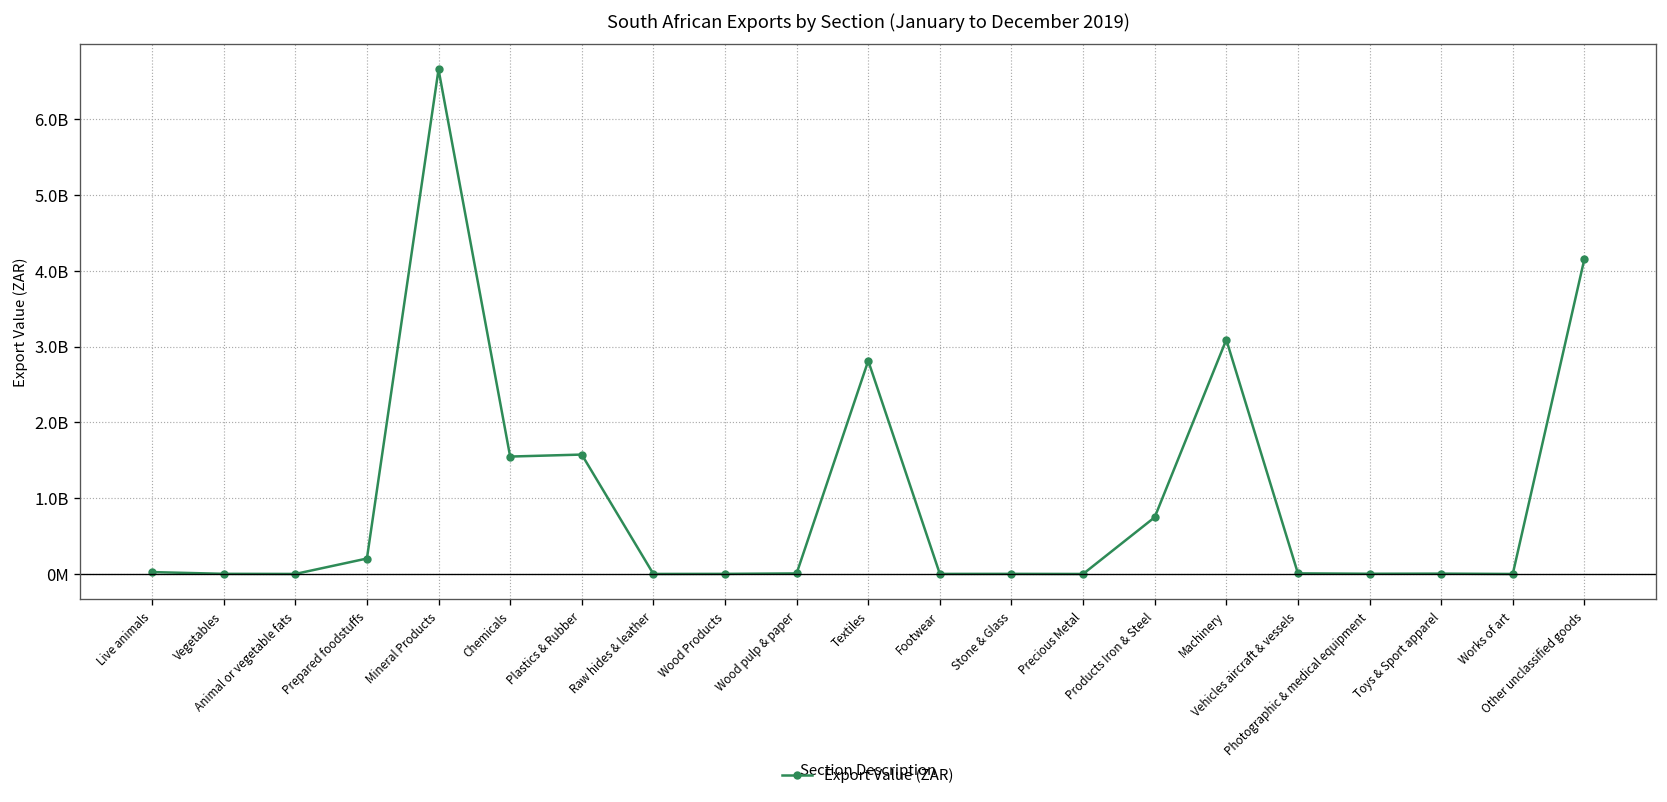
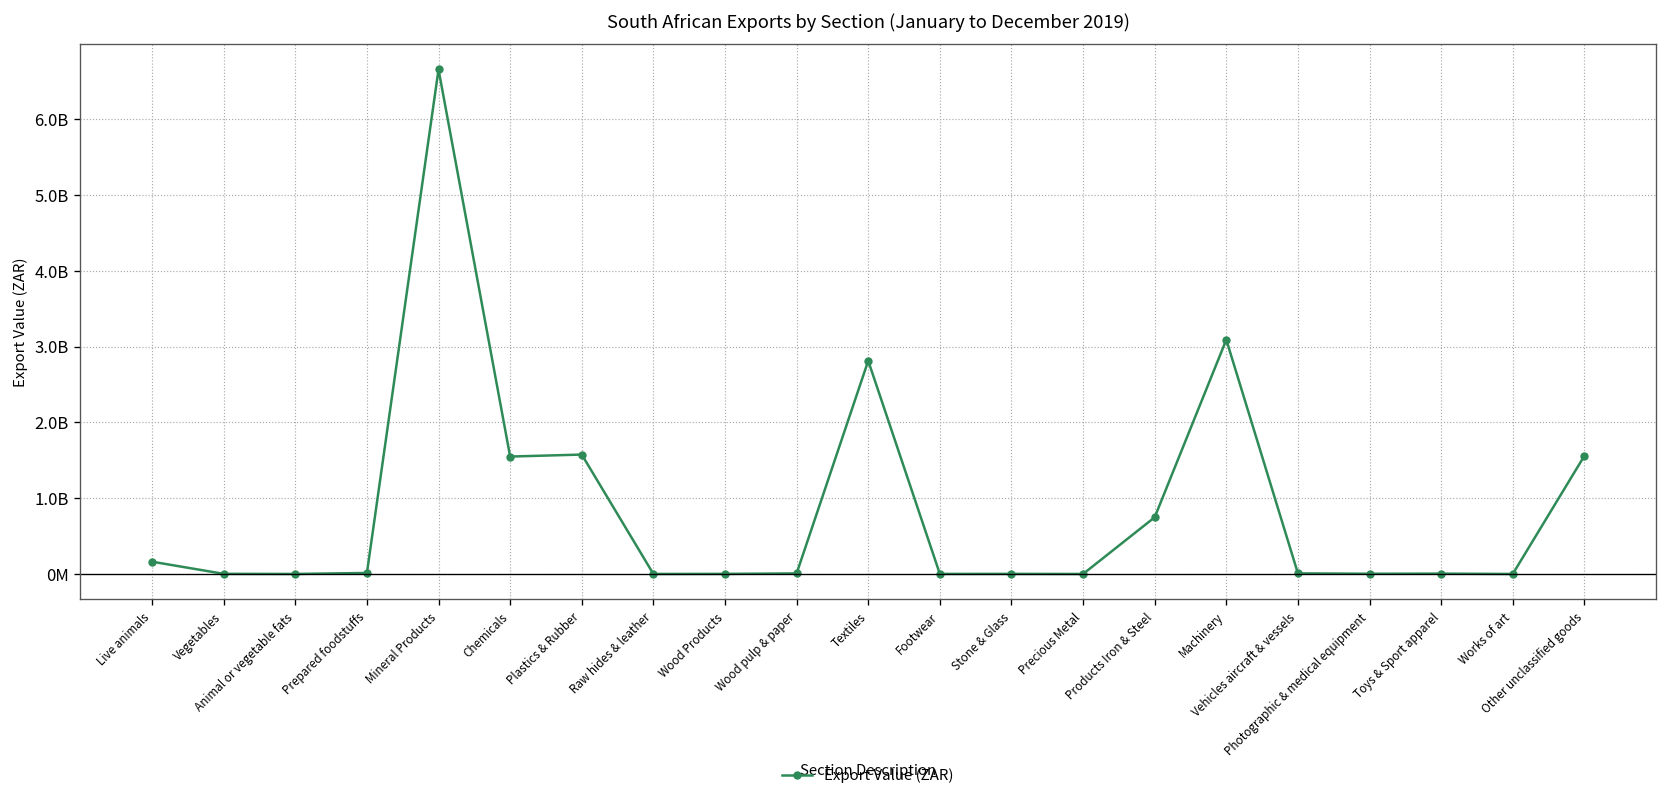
Live animals: 0 -> 200000000
Prepared foodstuffs: 200000000 -> 0
Other unclassified goods: 4200000000 -> 1600000000
